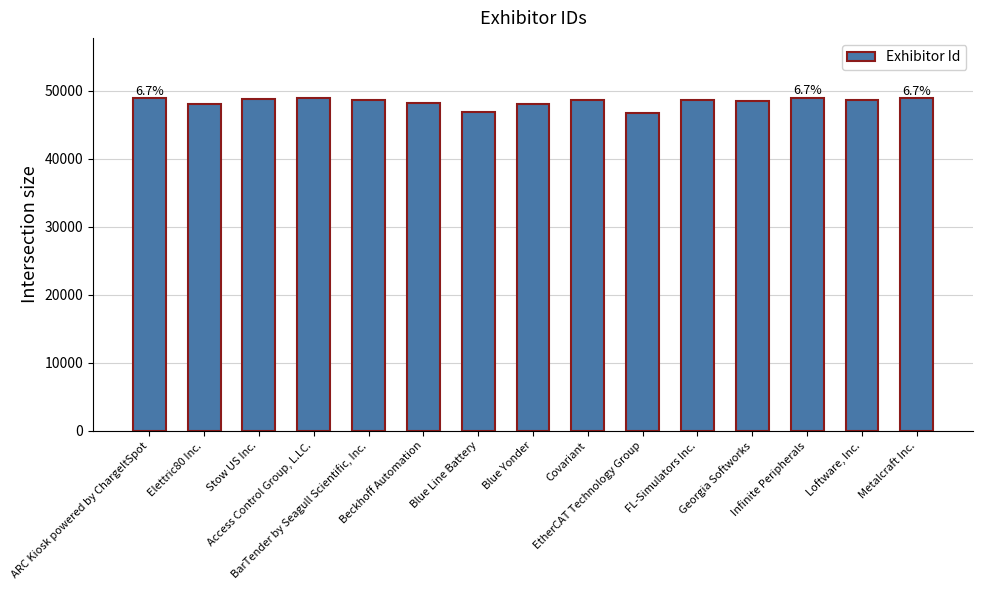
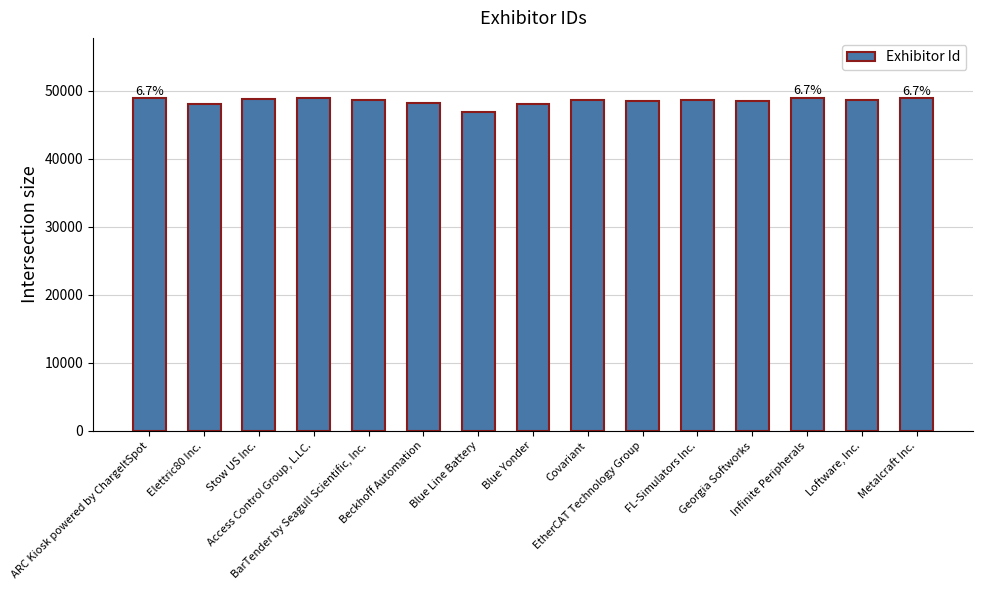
EtherCAT Technology Group: 47000 -> 48000
